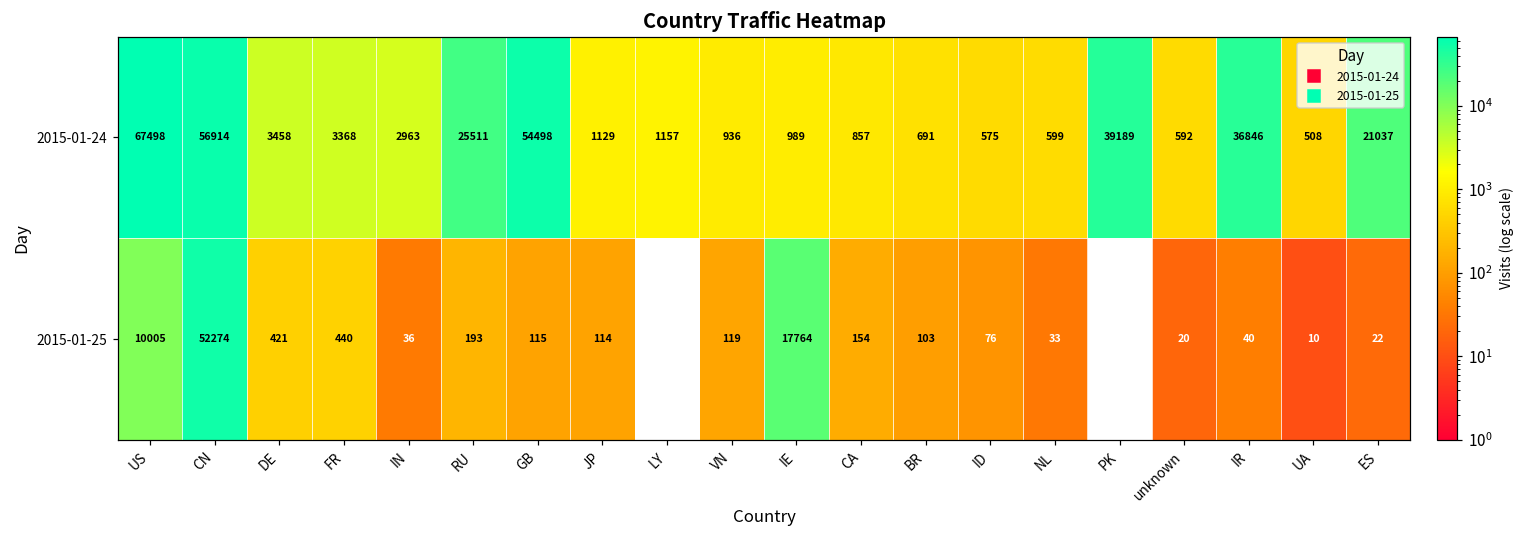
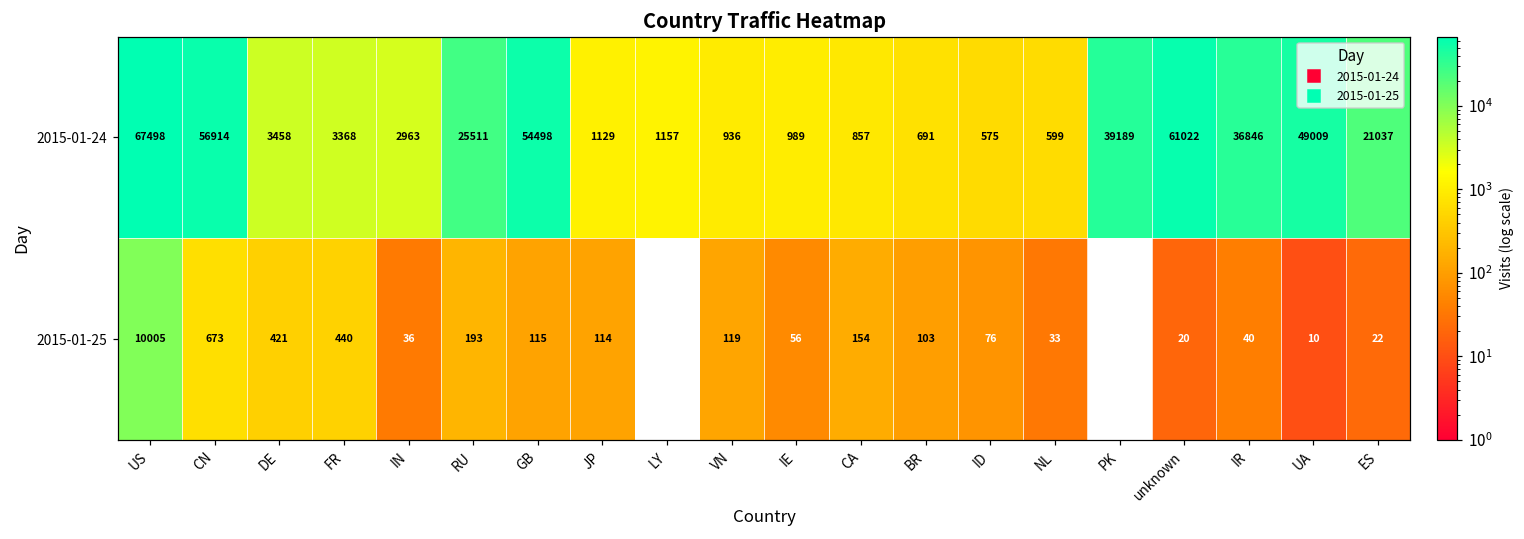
2015-01-24, unknown: 592 -> 61022
2015-01-24, UA: 508 -> 49009
2015-01-25, CN: 52274 -> 673
2015-01-25, IE: 17764 -> 56
